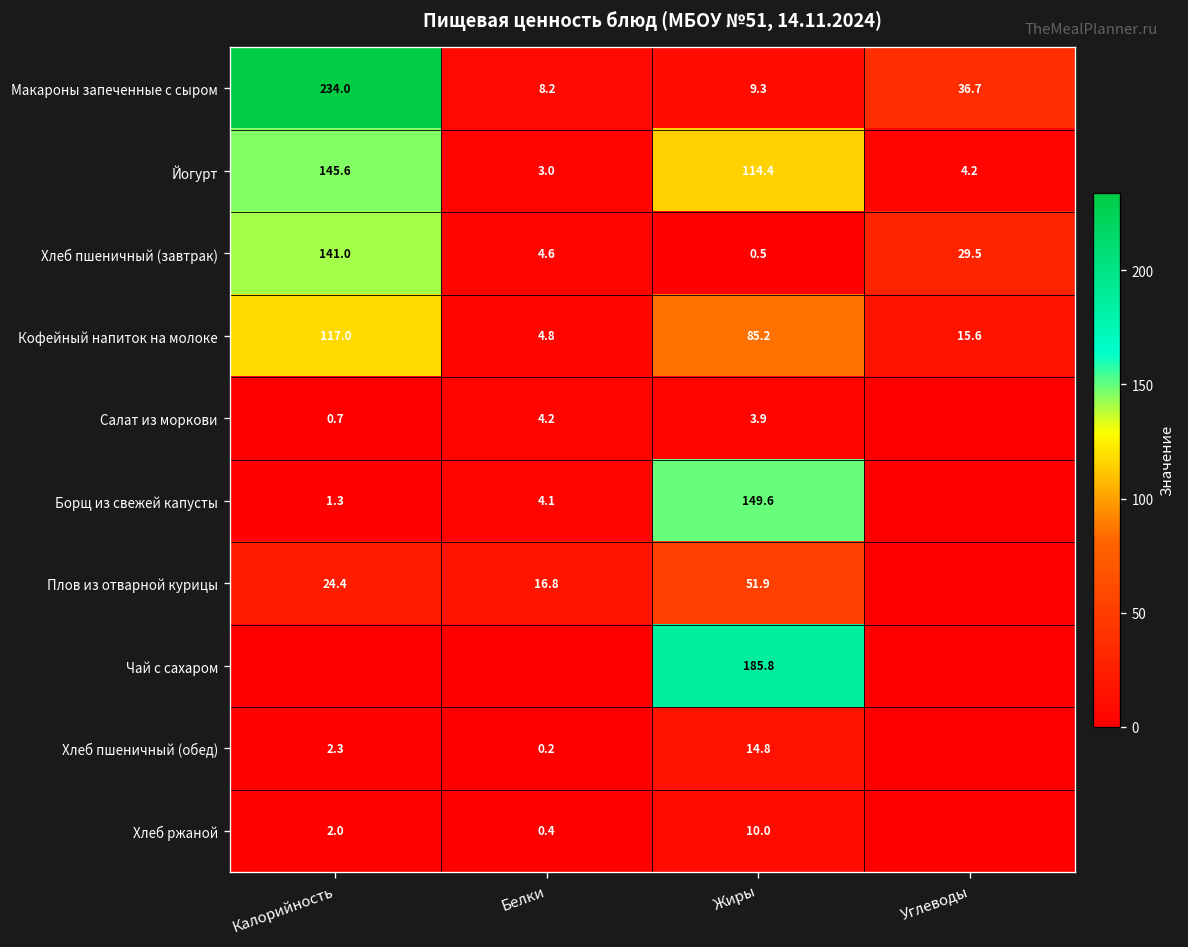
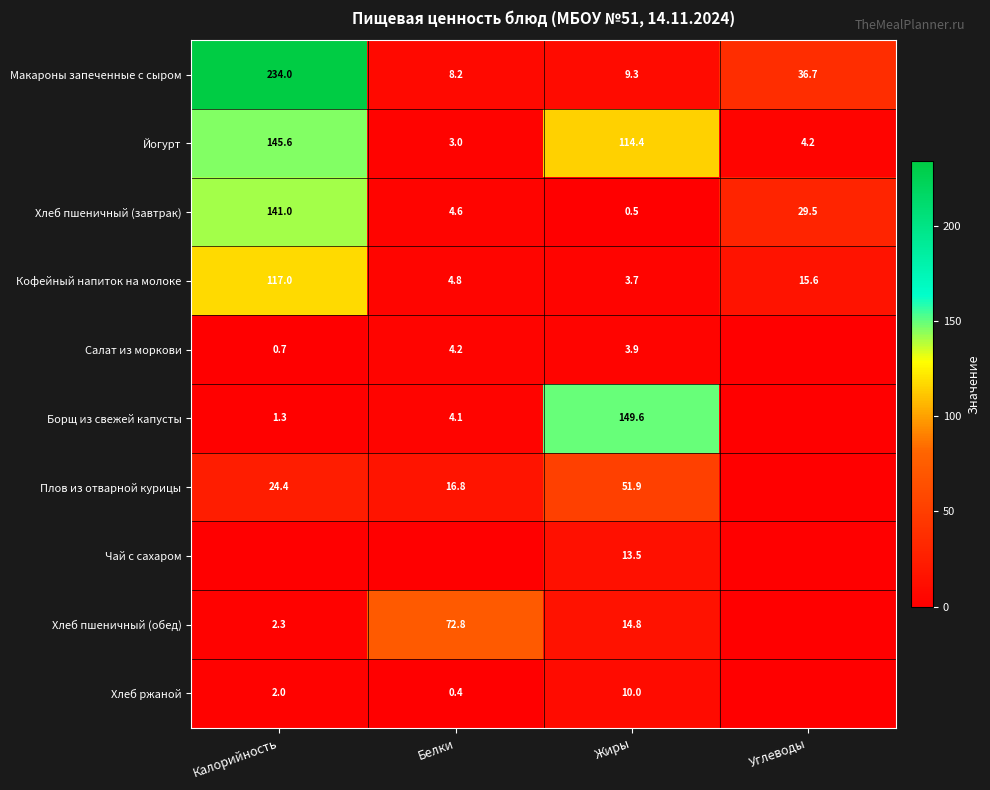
Кофейный напиток на молоке, Жиры: 85.2 -> 3.7
Чай с сахаром, Жиры: 185.8 -> 13.5
Хлеб пшеничный (обед), Белки: 0.2 -> 72.8
